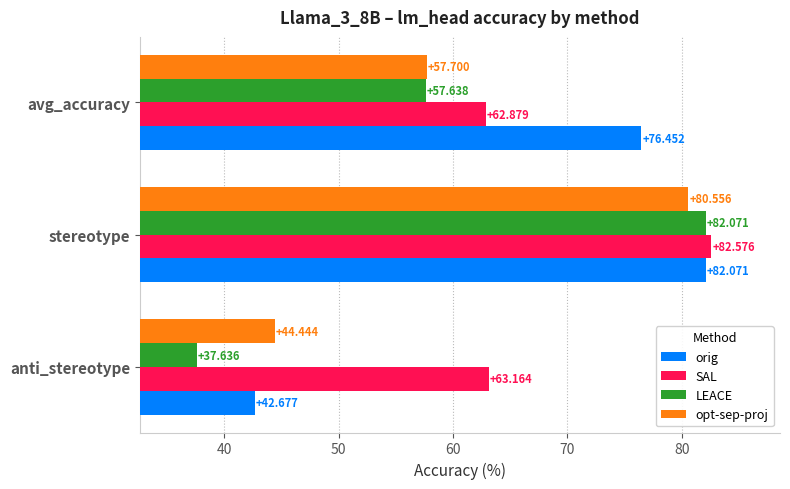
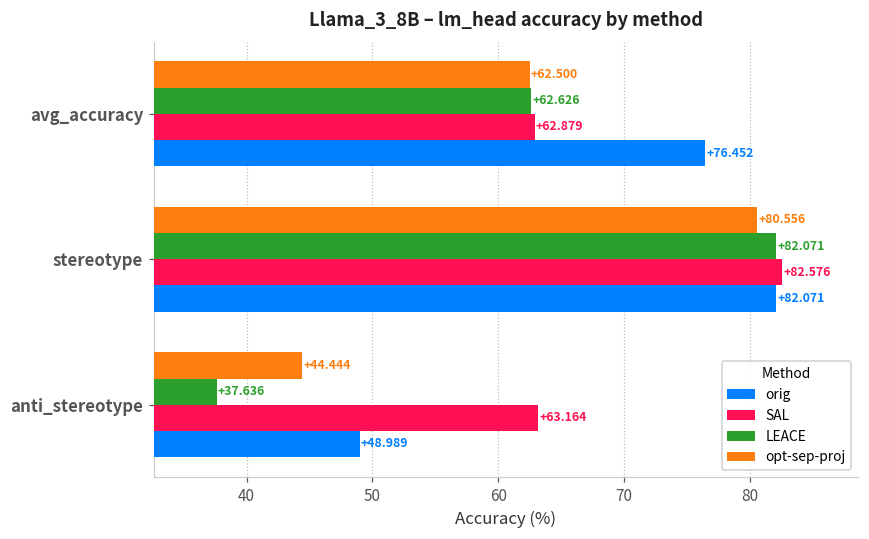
opt-sep-proj, avg_accuracy: +57.700 -> +62.500
LEACE, avg_accuracy: +57.638 -> +62.626
orig, anti_stereotype: +42.677 -> +48.989
